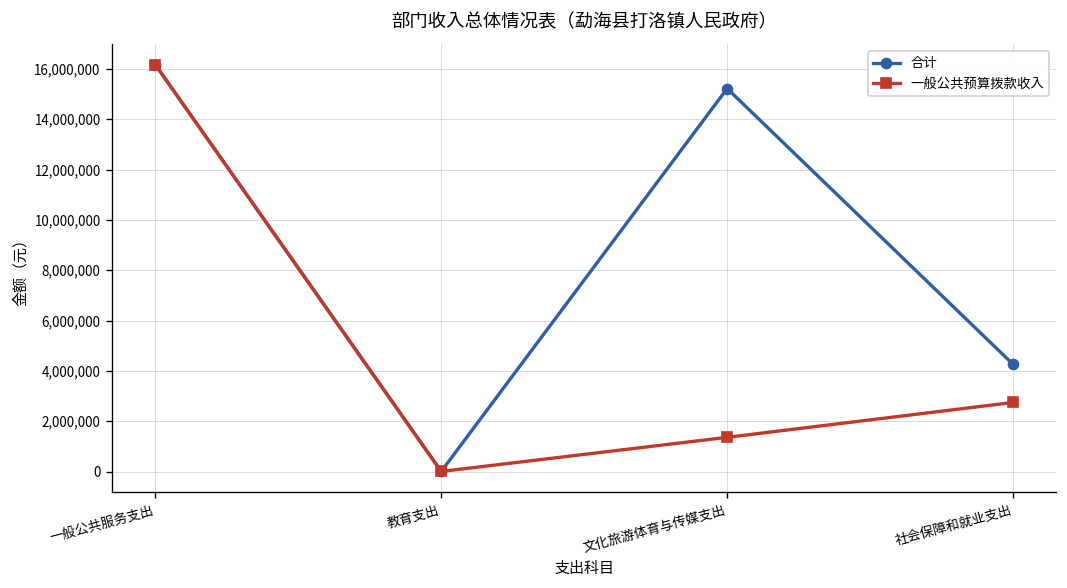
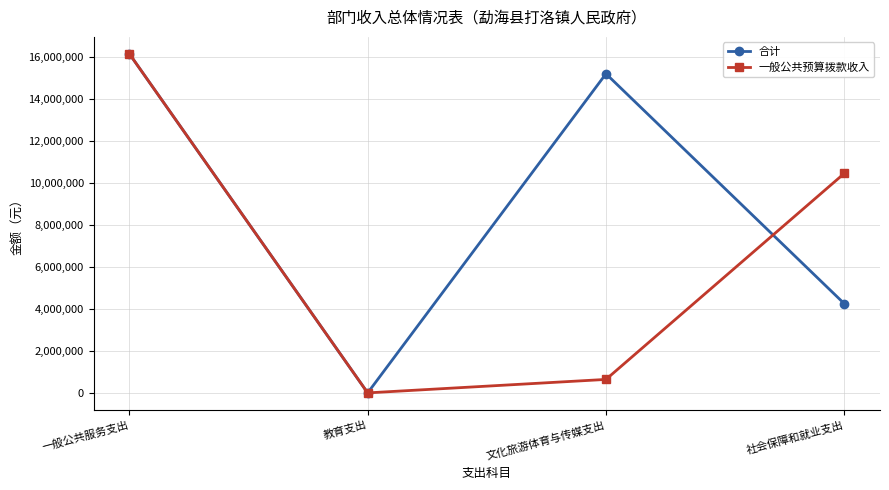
一般公共预算拨款收入, 文化旅游体育与传媒支出: 1,400,000 -> 600,000
一般公共预算拨款收入, 社会保障和就业支出: 2,700,000 -> 10,500,000
